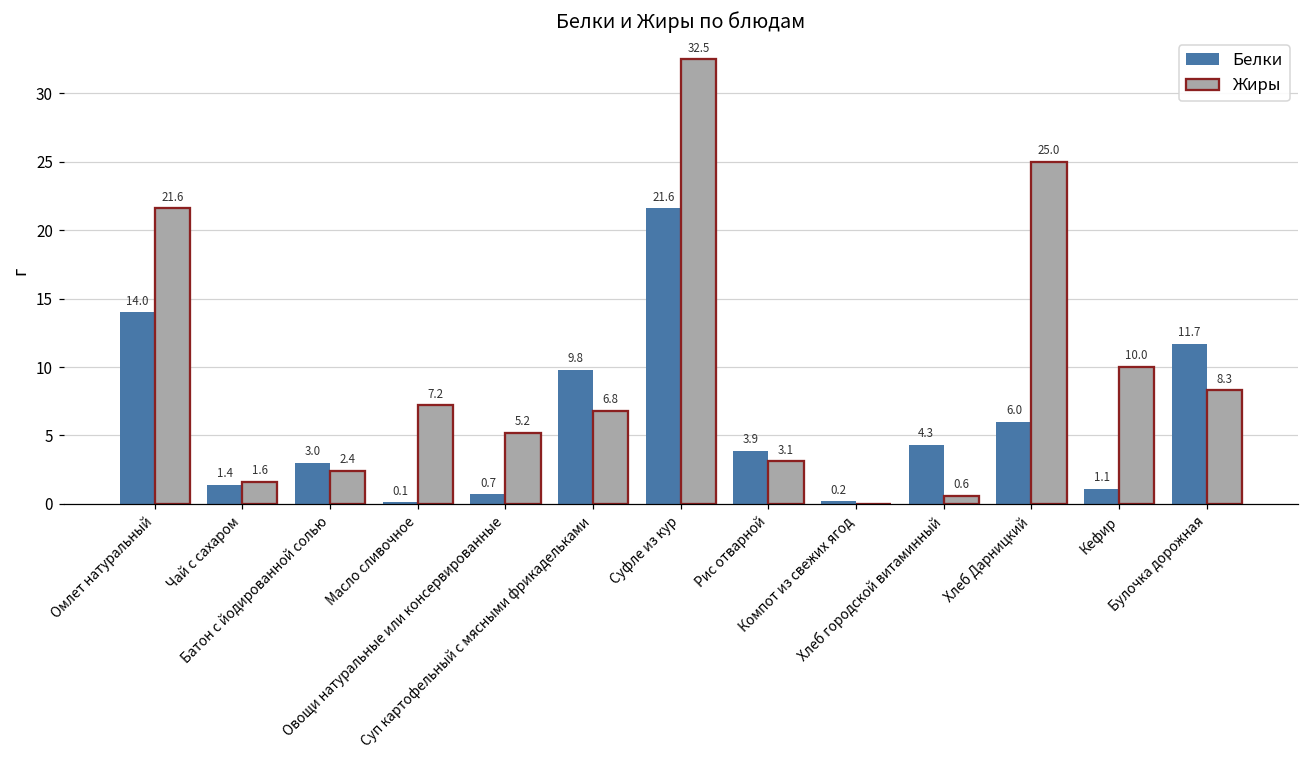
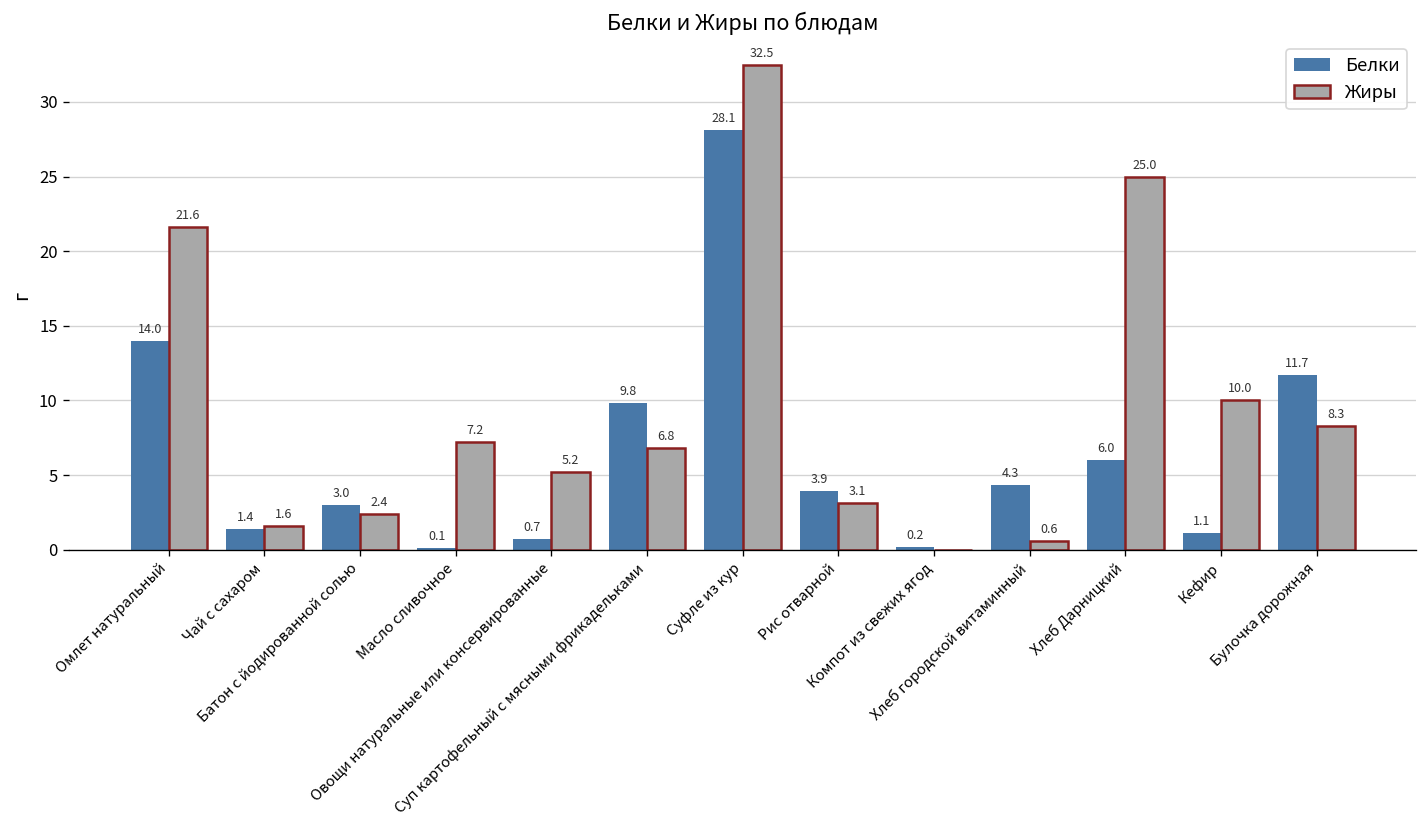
Белки, Суфле из кур: 21.6 -> 28.1
